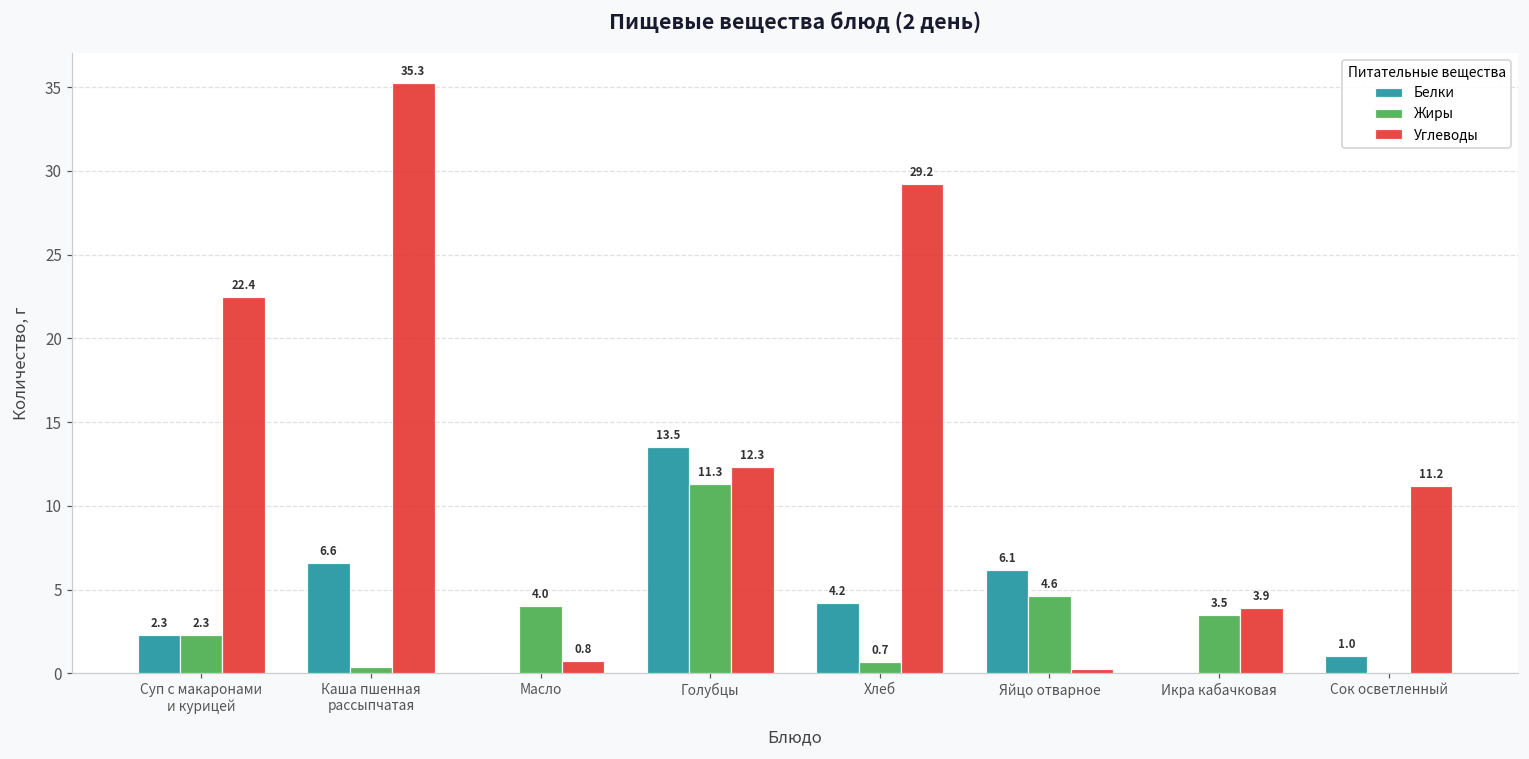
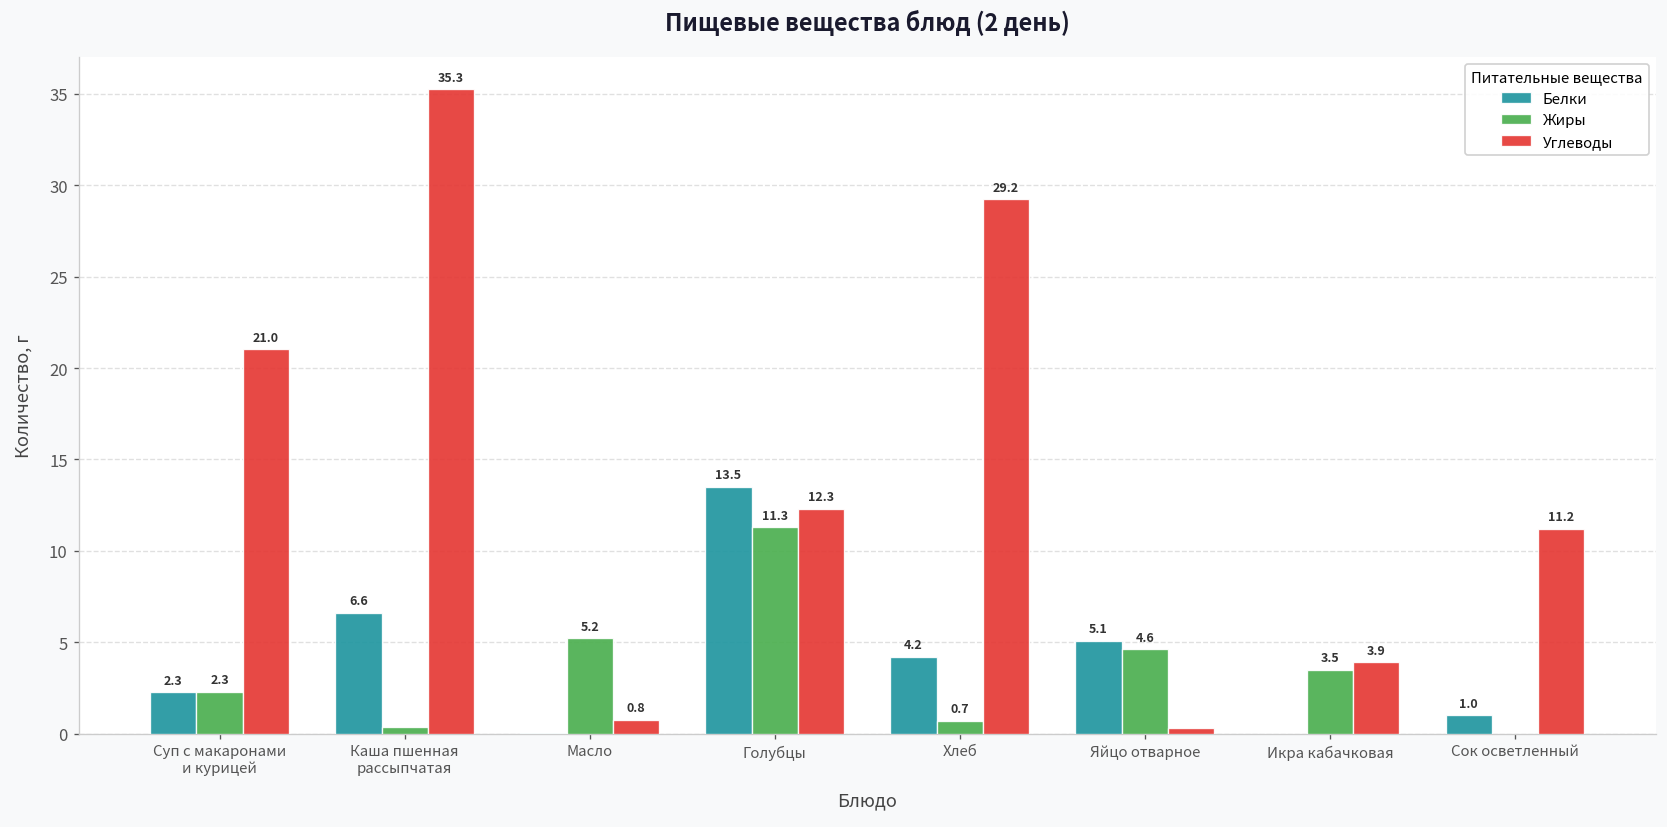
Углеводы, Суп с макаронами и курицей: 22.4 -> 21.0
Жиры, Масло: 4.0 -> 5.2
Белки, Яйцо отварное: 6.1 -> 5.1
